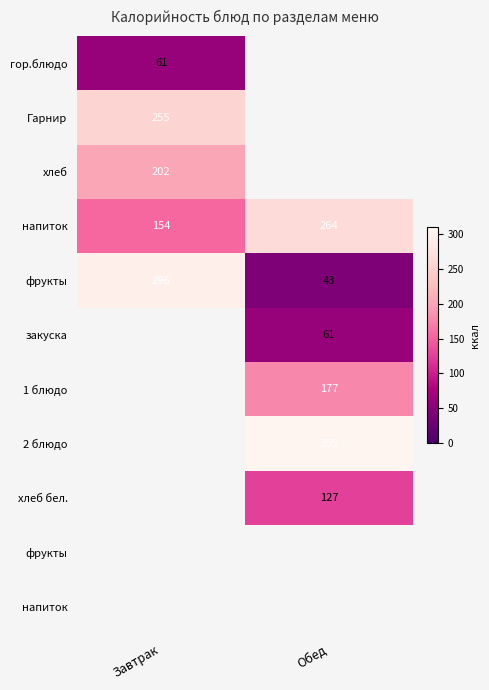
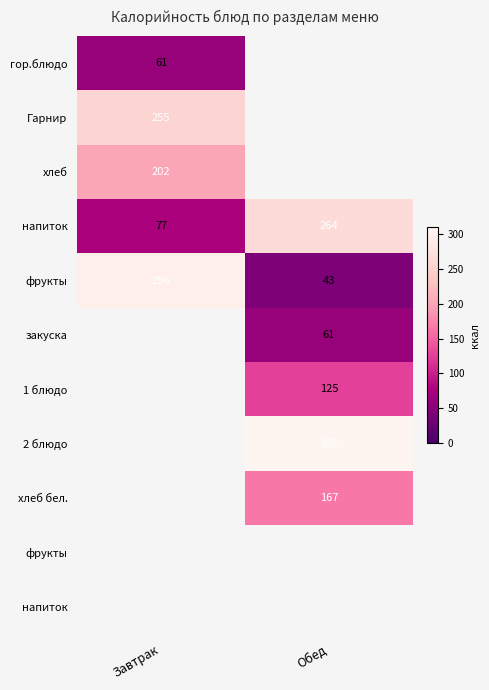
напиток, Завтрак: 154 -> 77
1 блюдо, Обед: 177 -> 125
хлеб бел., Обед: 127 -> 167
